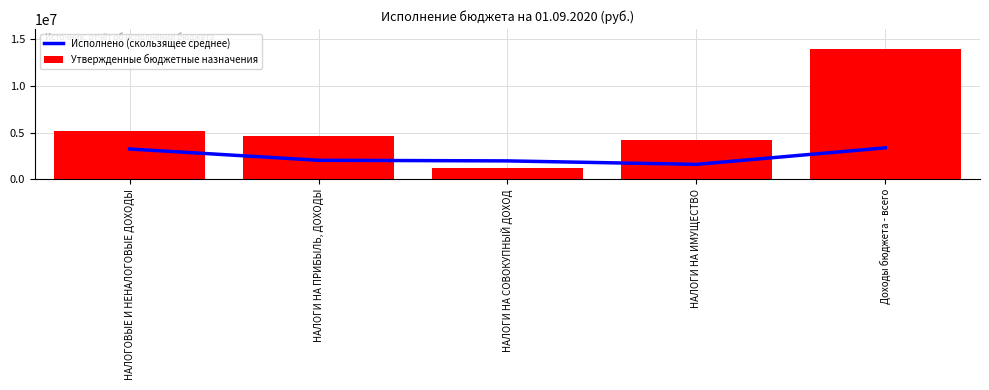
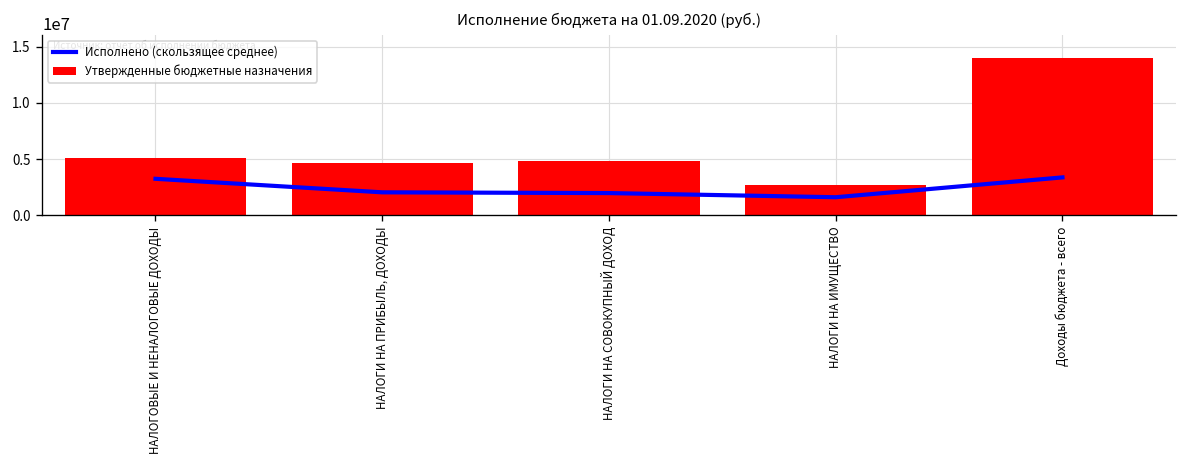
Утвержденные бюджетные назначения, НАЛОГИ НА СОВОКУПНЫЙ ДОХОД: 1000000 -> 5000000
Утвержденные бюджетные назначения, НАЛОГИ НА ИМУЩЕСТВО: 4000000 -> 3000000
